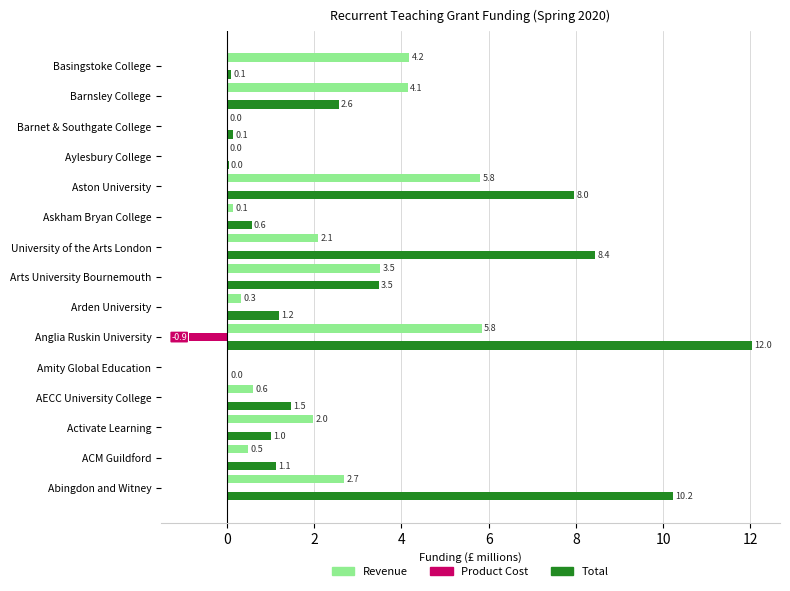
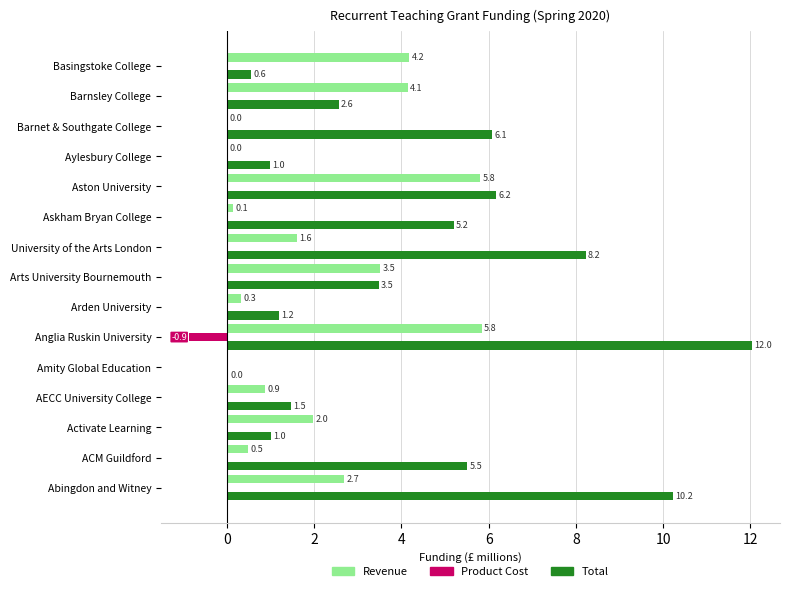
Total, Basingstoke College: 0.1 -> 0.6
Total, Barnet & Southgate College: 0.1 -> 6.1
Total, Aylesbury College: 0.0 -> 1.0
Total, Aston University: 8.0 -> 6.2
Total, Askham Bryan College: 0.6 -> 5.2
Revenue, University of the Arts London: 2.1 -> 1.6
Total, University of the Arts London: 8.4 -> 8.2
Revenue, AECC University College: 0.6 -> 0.9
Total, ACM Guildford: 1.1 -> 5.5
